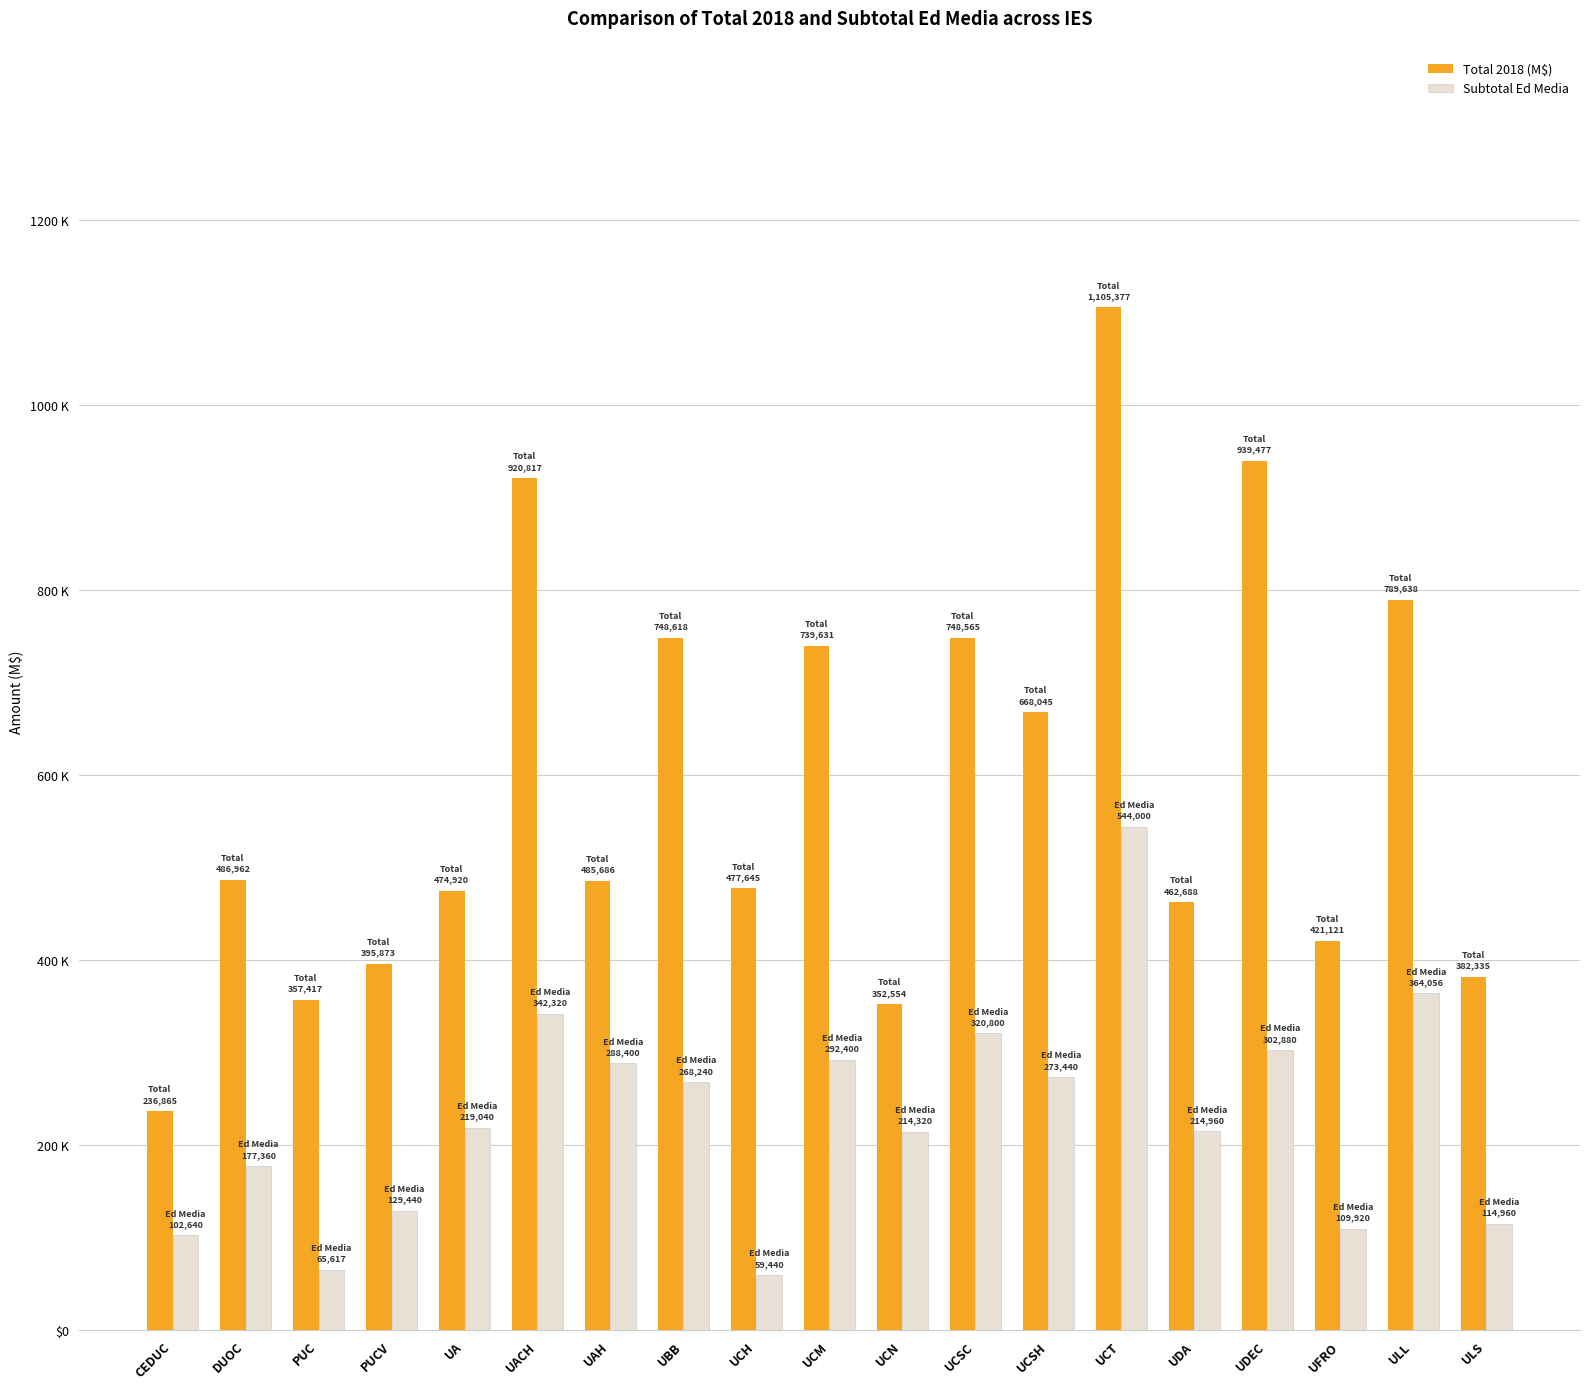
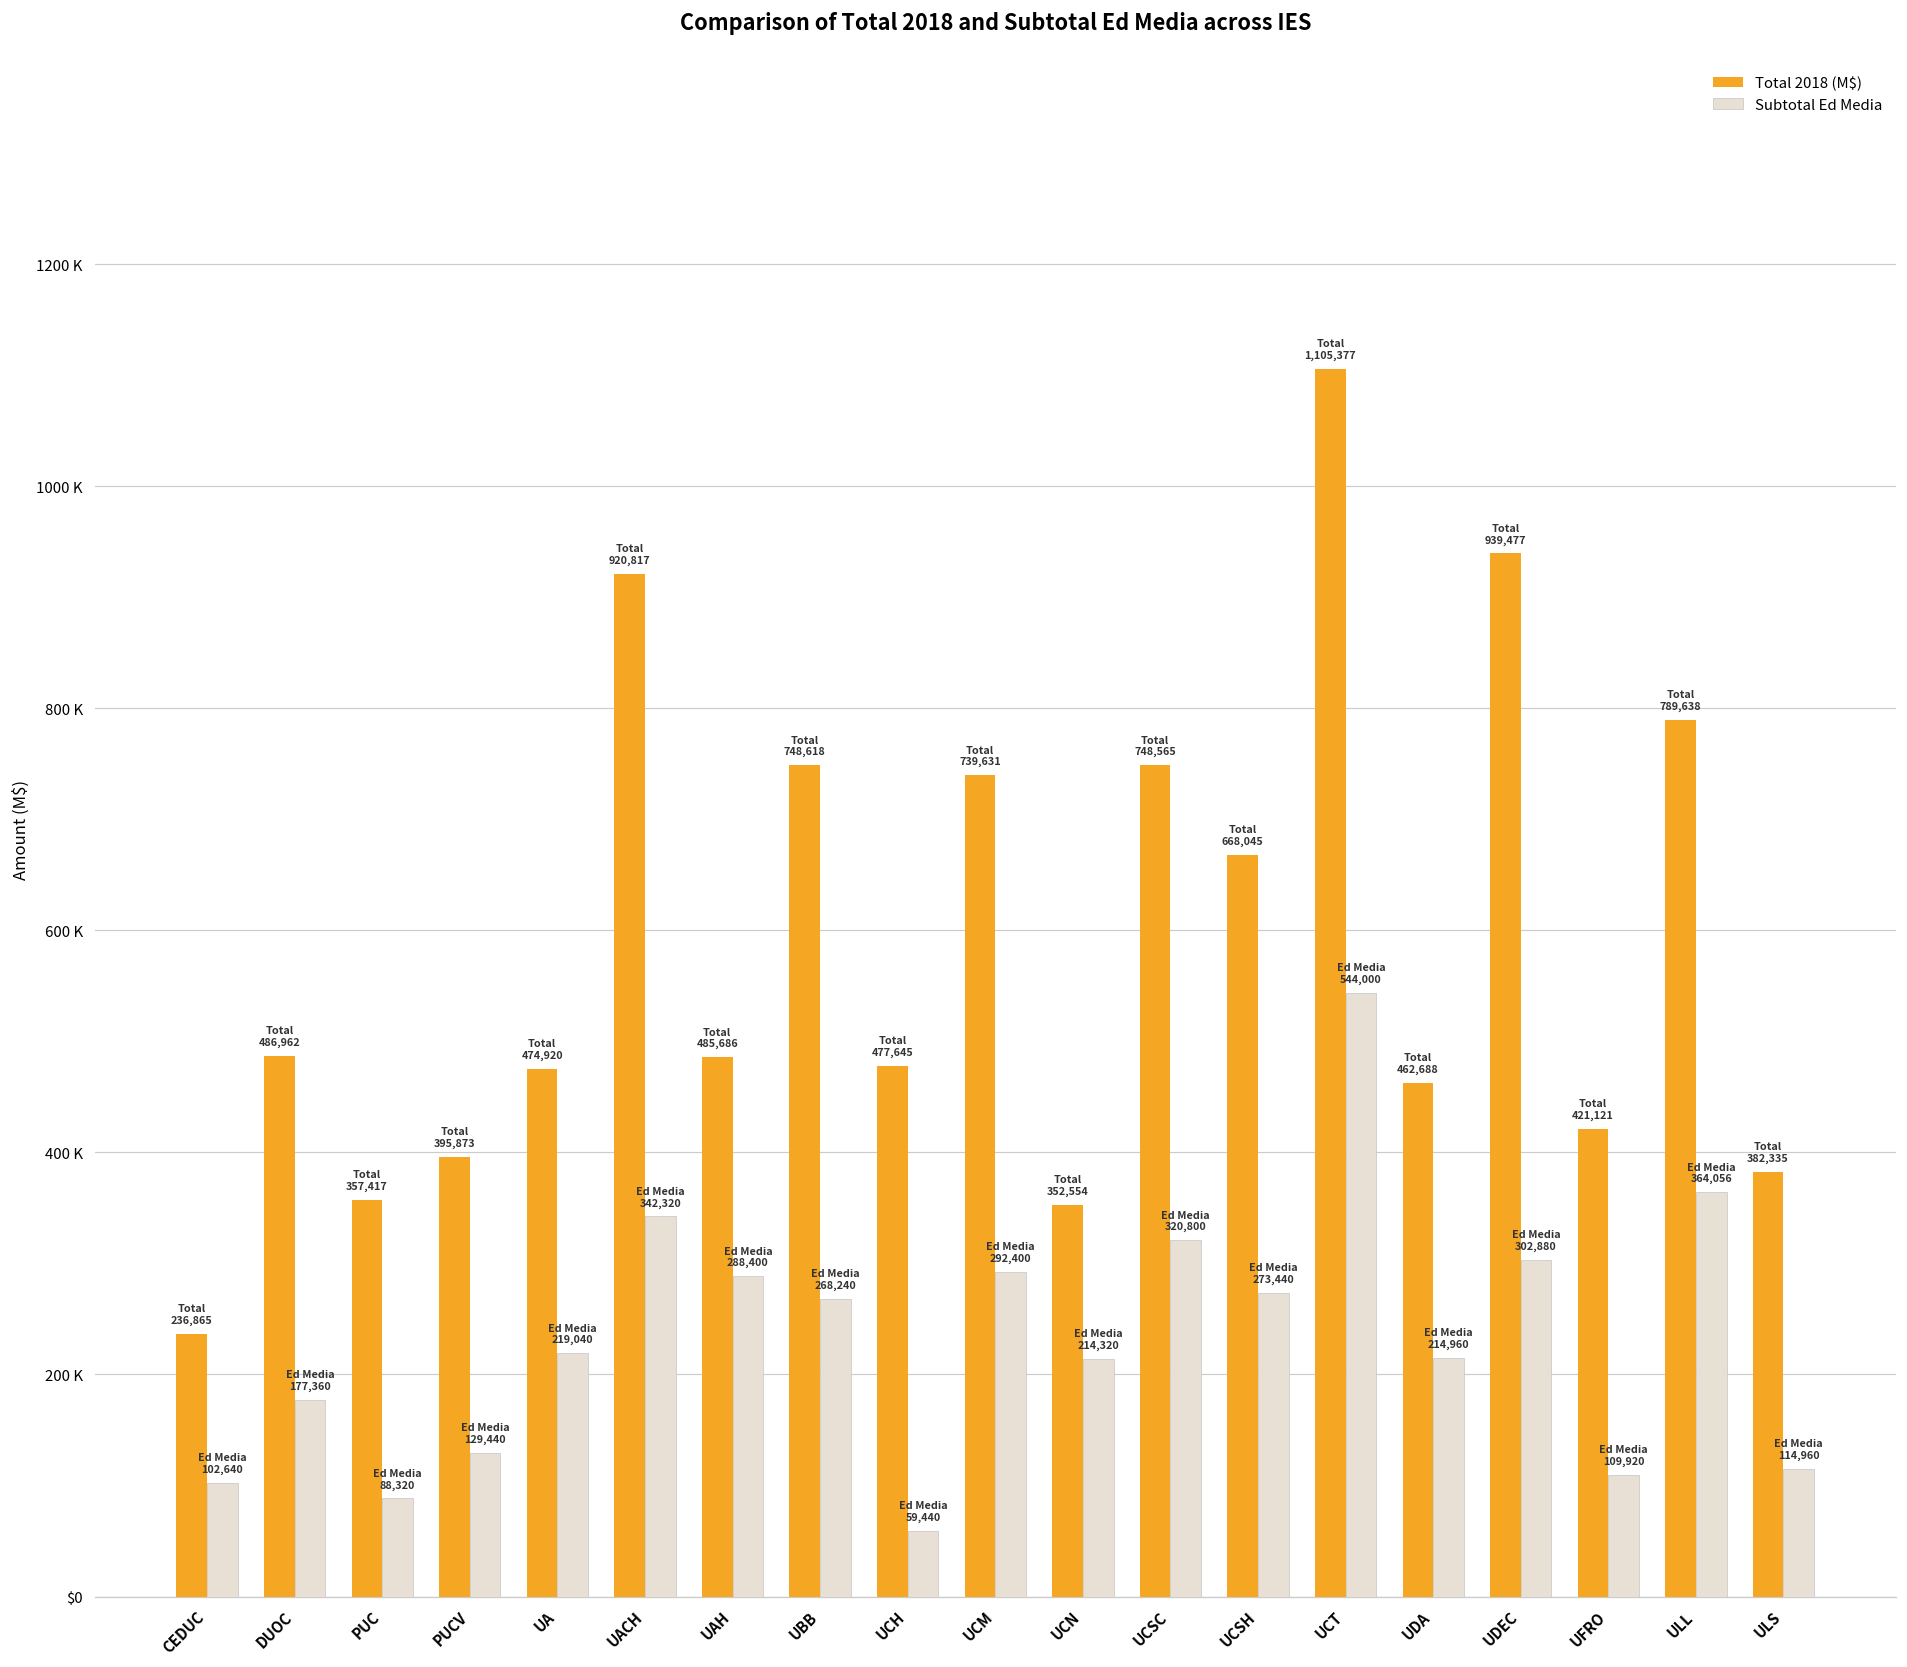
Subtotal Ed Media, PUC: 65,617 -> 88,320
